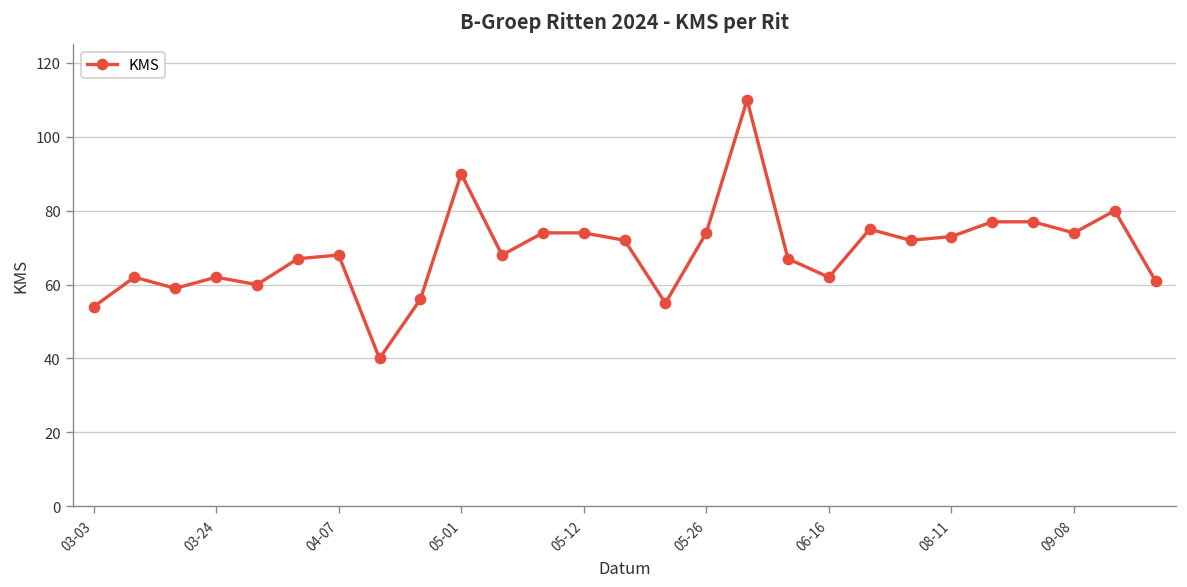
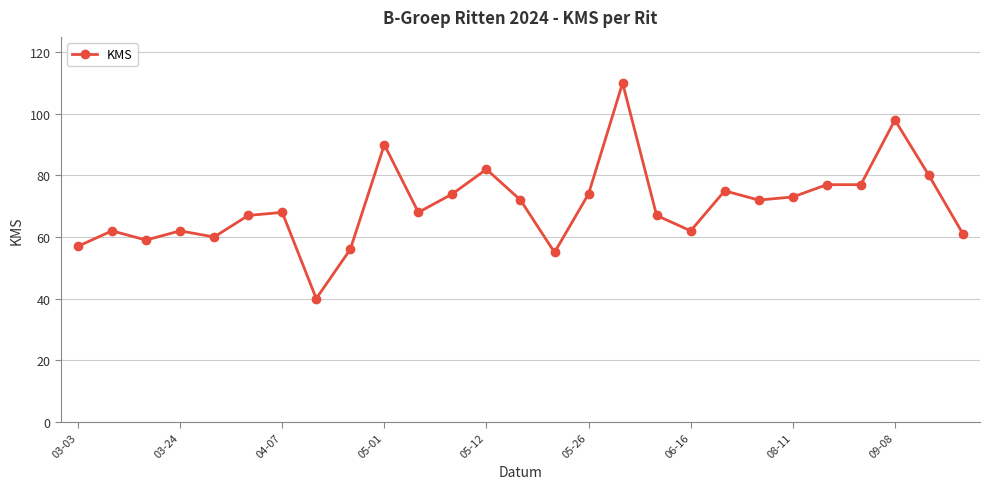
03-03: 54 -> 57
05-12: 74 -> 82
09-08: 74 -> 98
